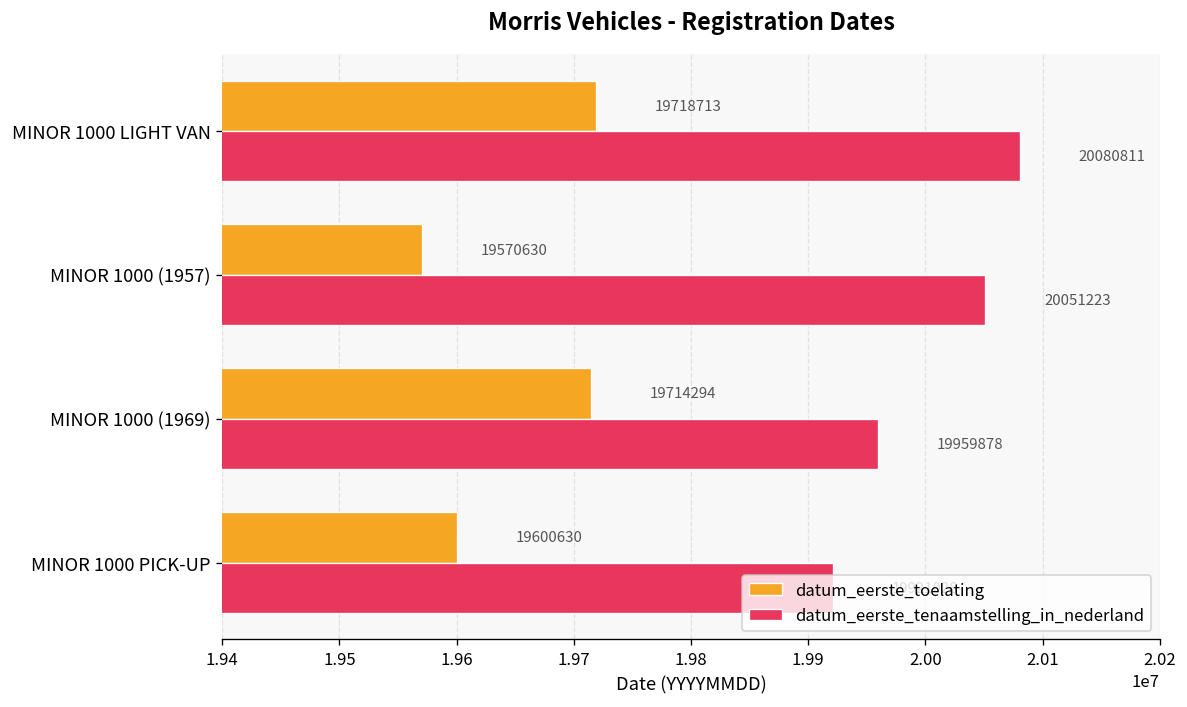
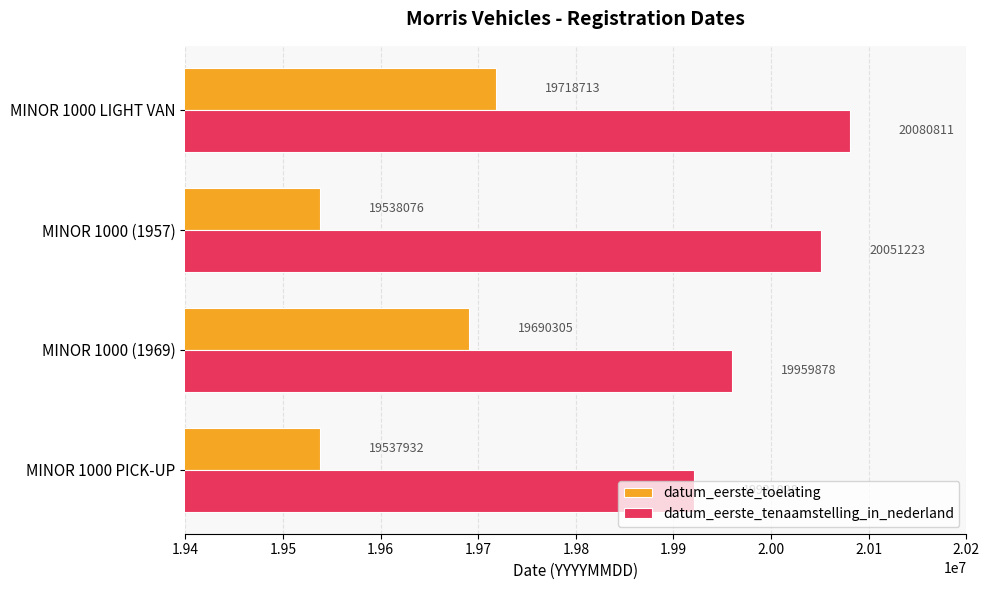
datum_eerste_toelating, MINOR 1000 (1957): 19570630 -> 19538076
datum_eerste_toelating, MINOR 1000 (1969): 19714294 -> 19690305
datum_eerste_toelating, MINOR 1000 PICK-UP: 19600630 -> 19537932
